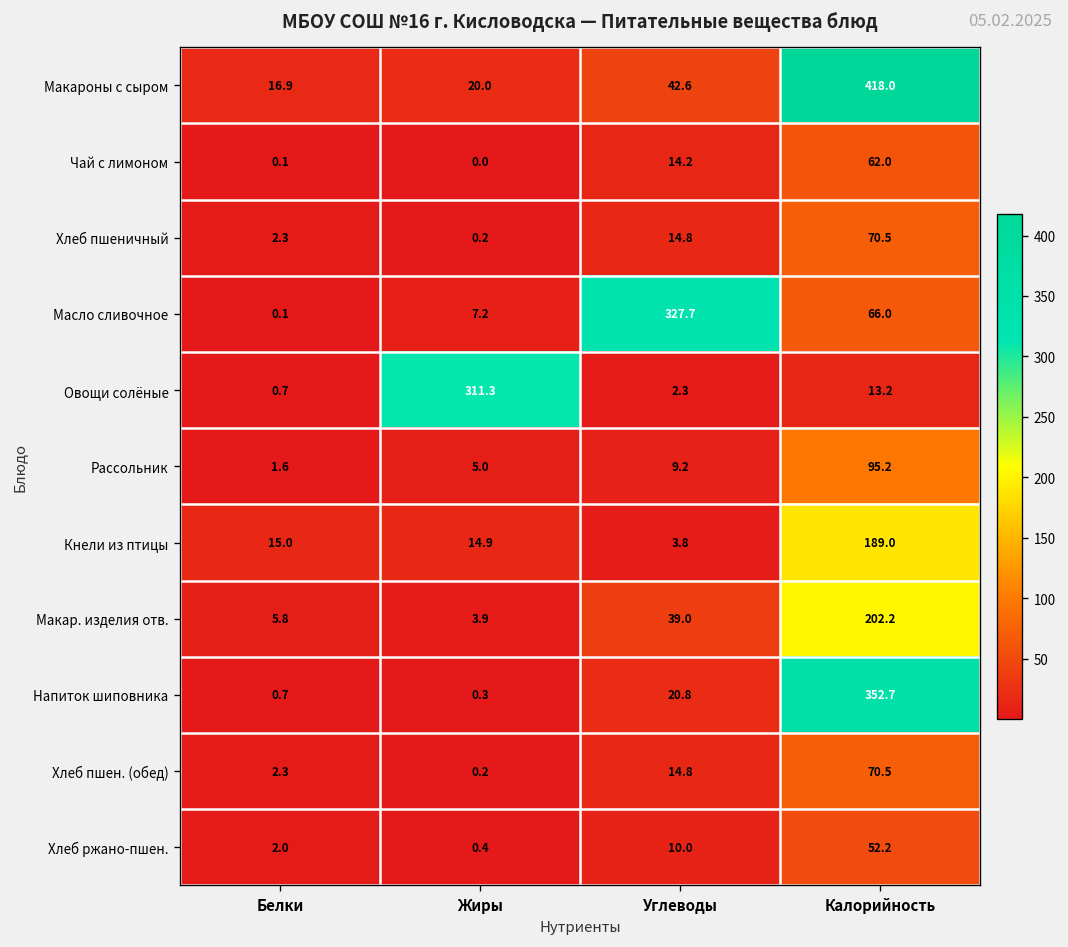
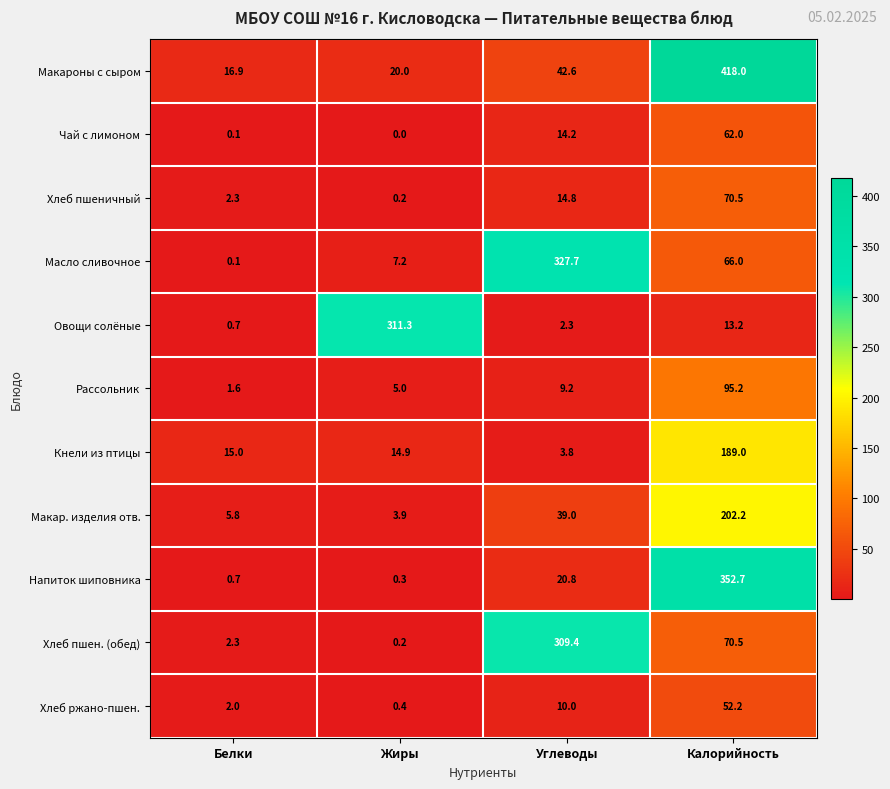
Хлеб пшен. (обед), Углеводы: 14.8 -> 309.4
